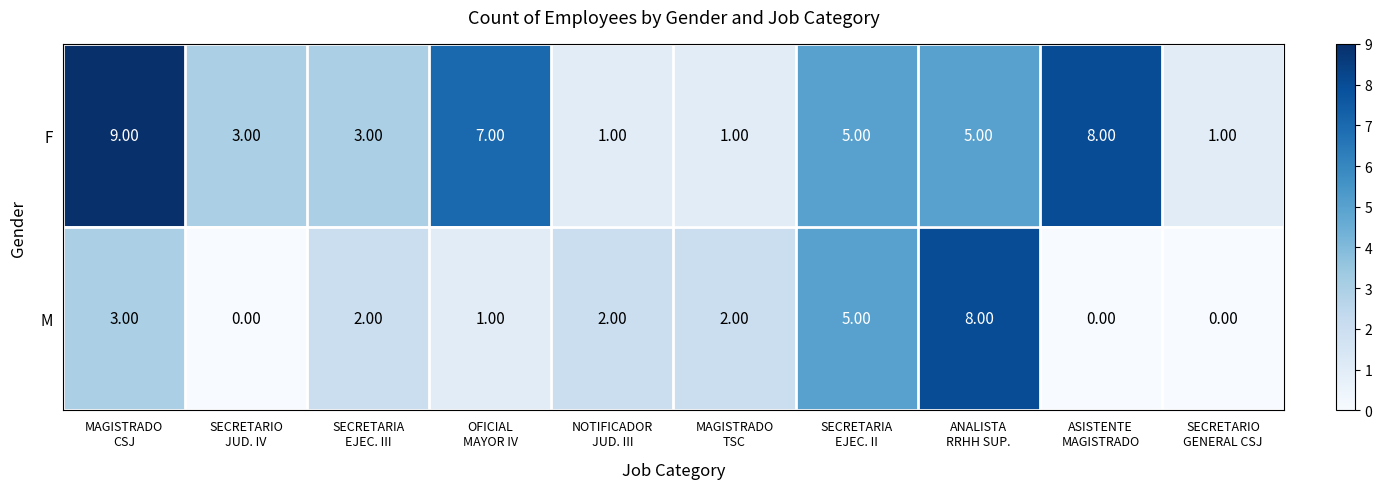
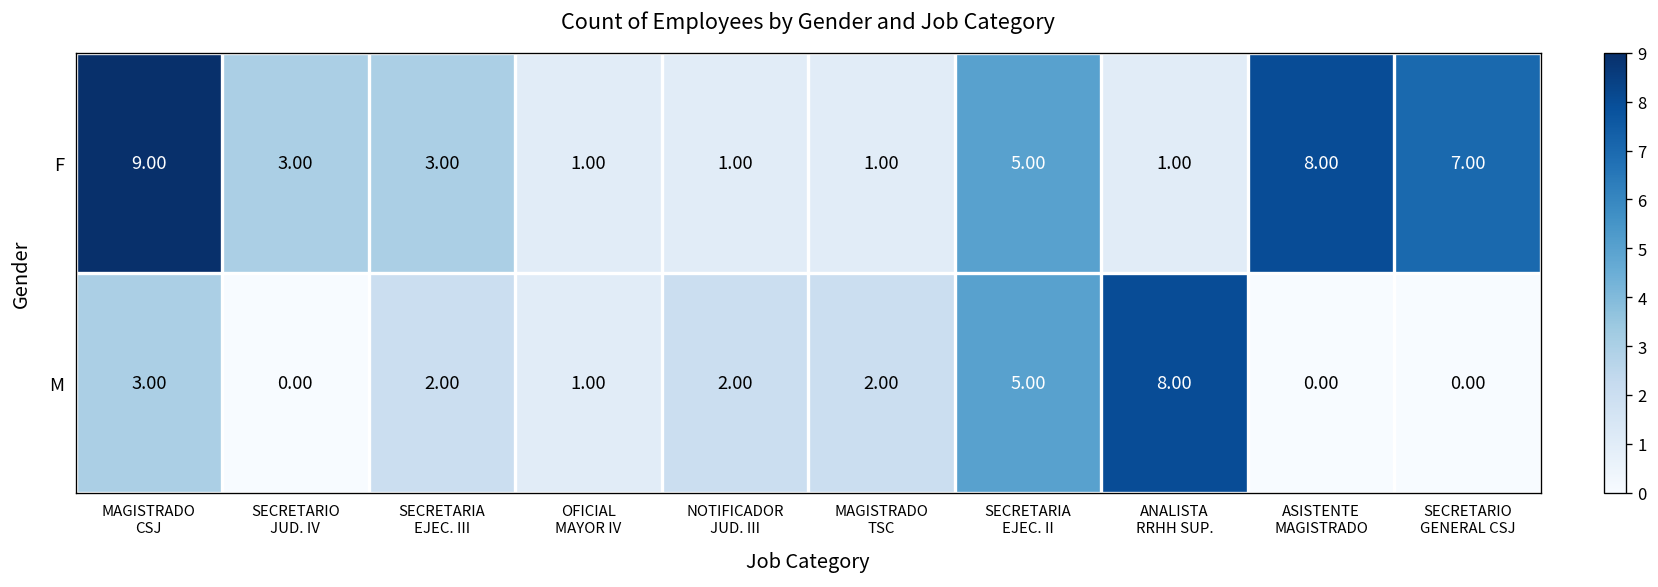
F, OFICIAL MAYOR IV: 7.00 -> 1.00
F, ANALISTA RRHH SUP.: 5.00 -> 1.00
F, SECRETARIO GENERAL CSJ: 1.00 -> 7.00
